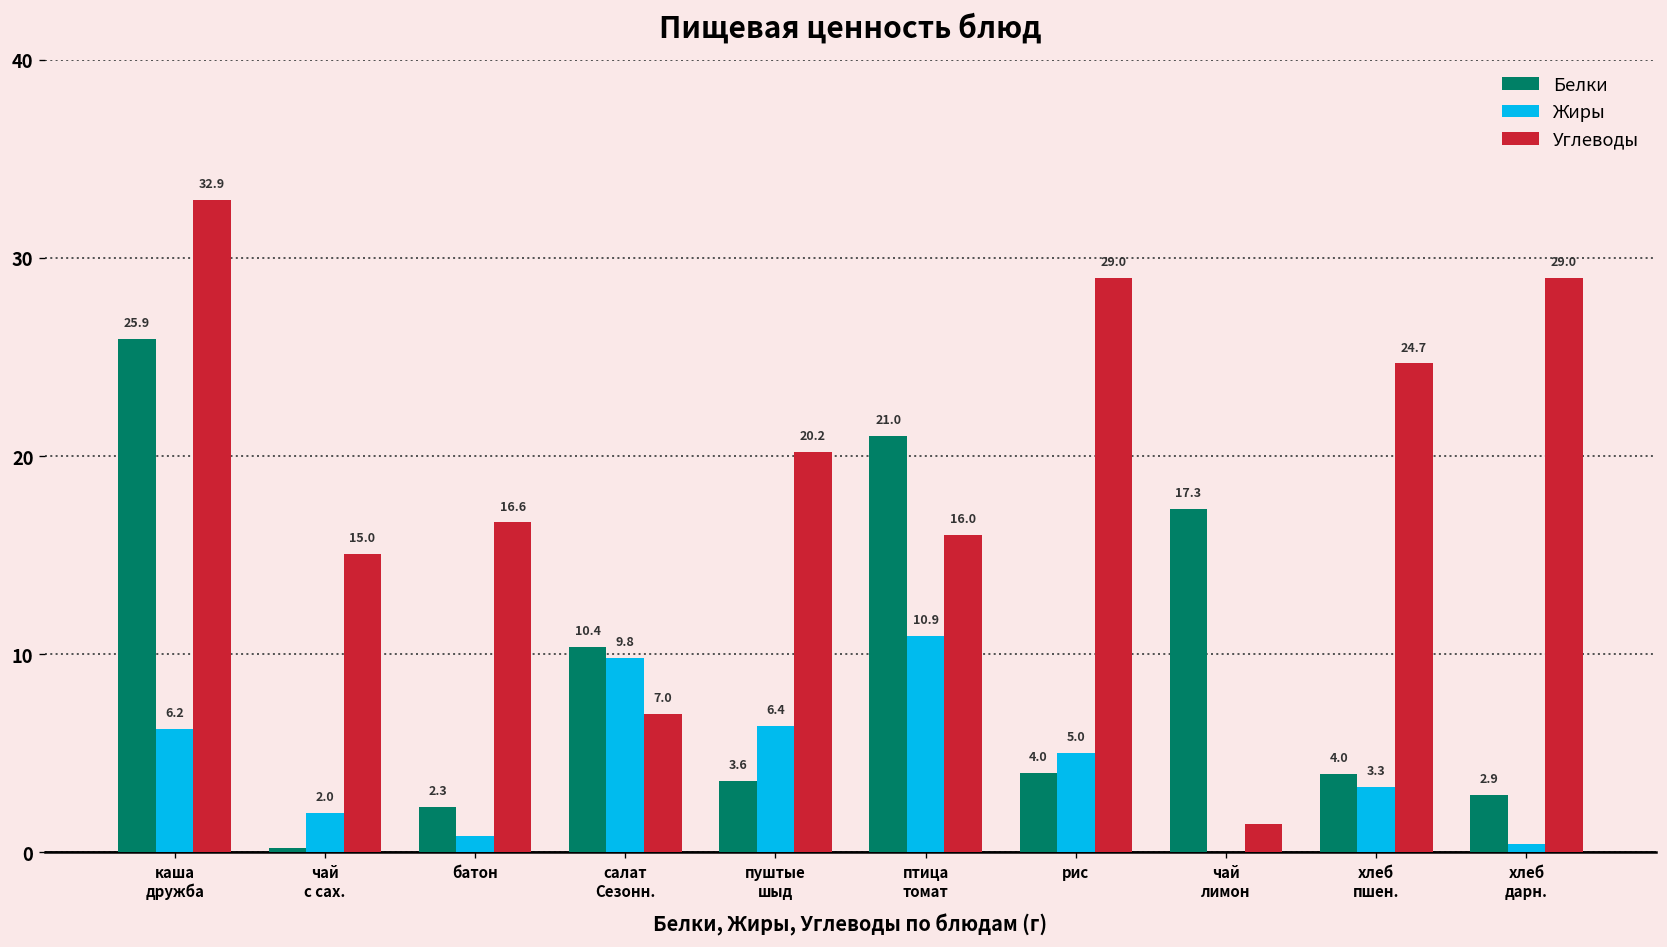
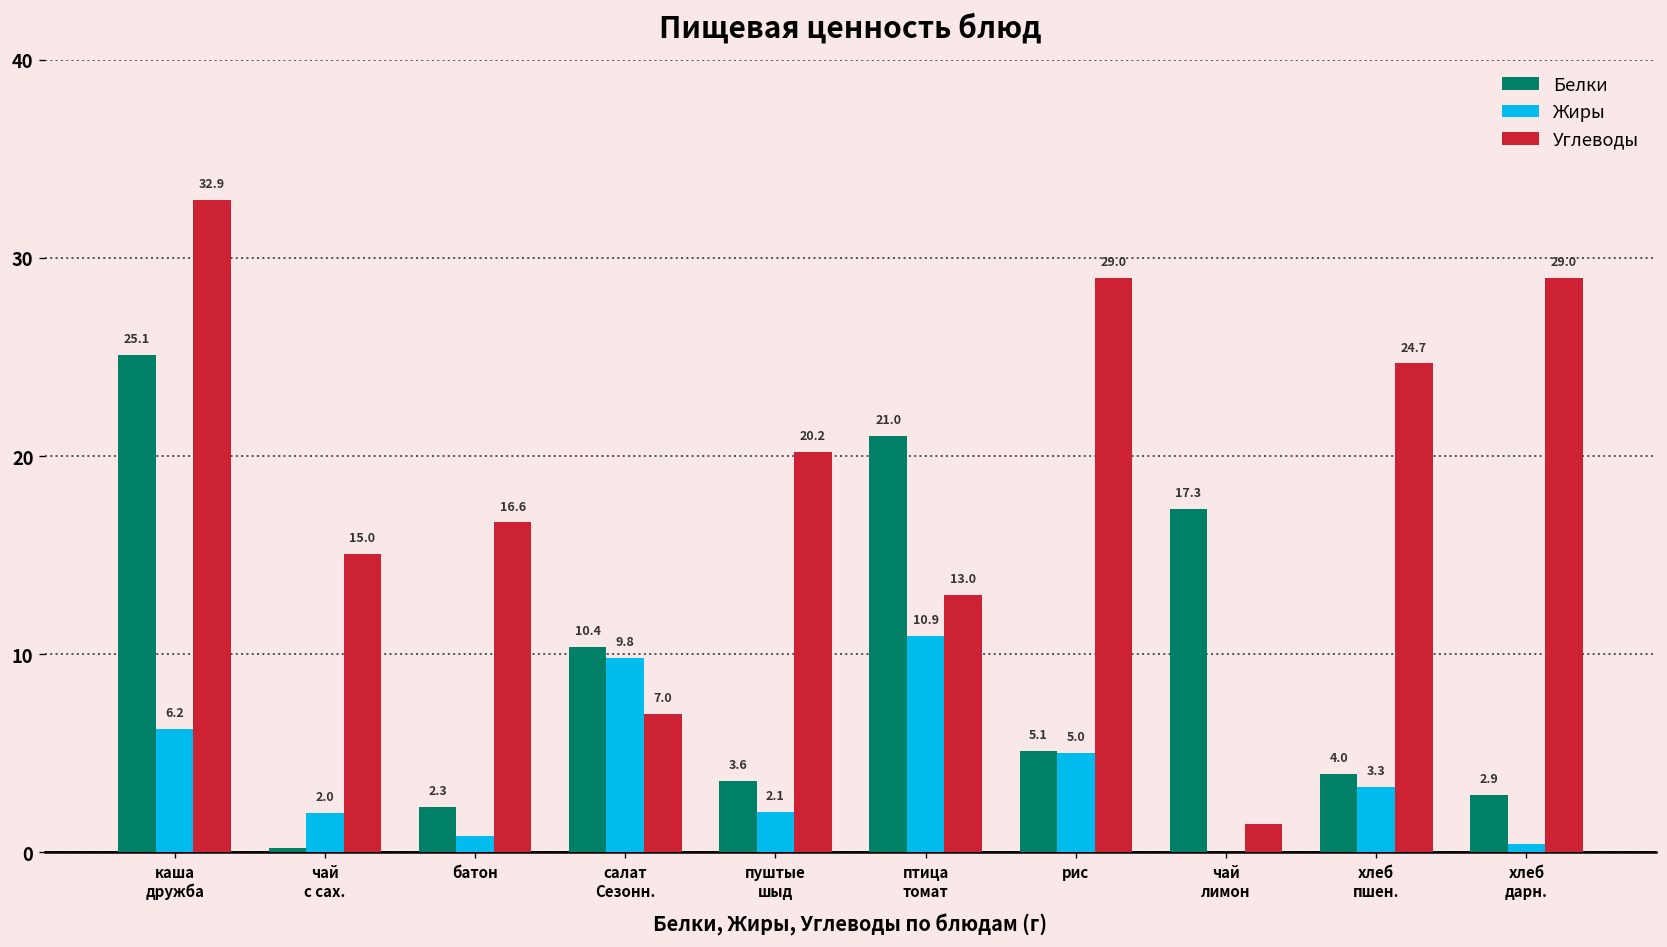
Белки, каша дружба: 25.9 -> 25.1
Жиры, пуштые шыд: 6.4 -> 2.1
Углеводы, птица томат: 16.0 -> 13.0
Белки, рис: 4.0 -> 5.1
